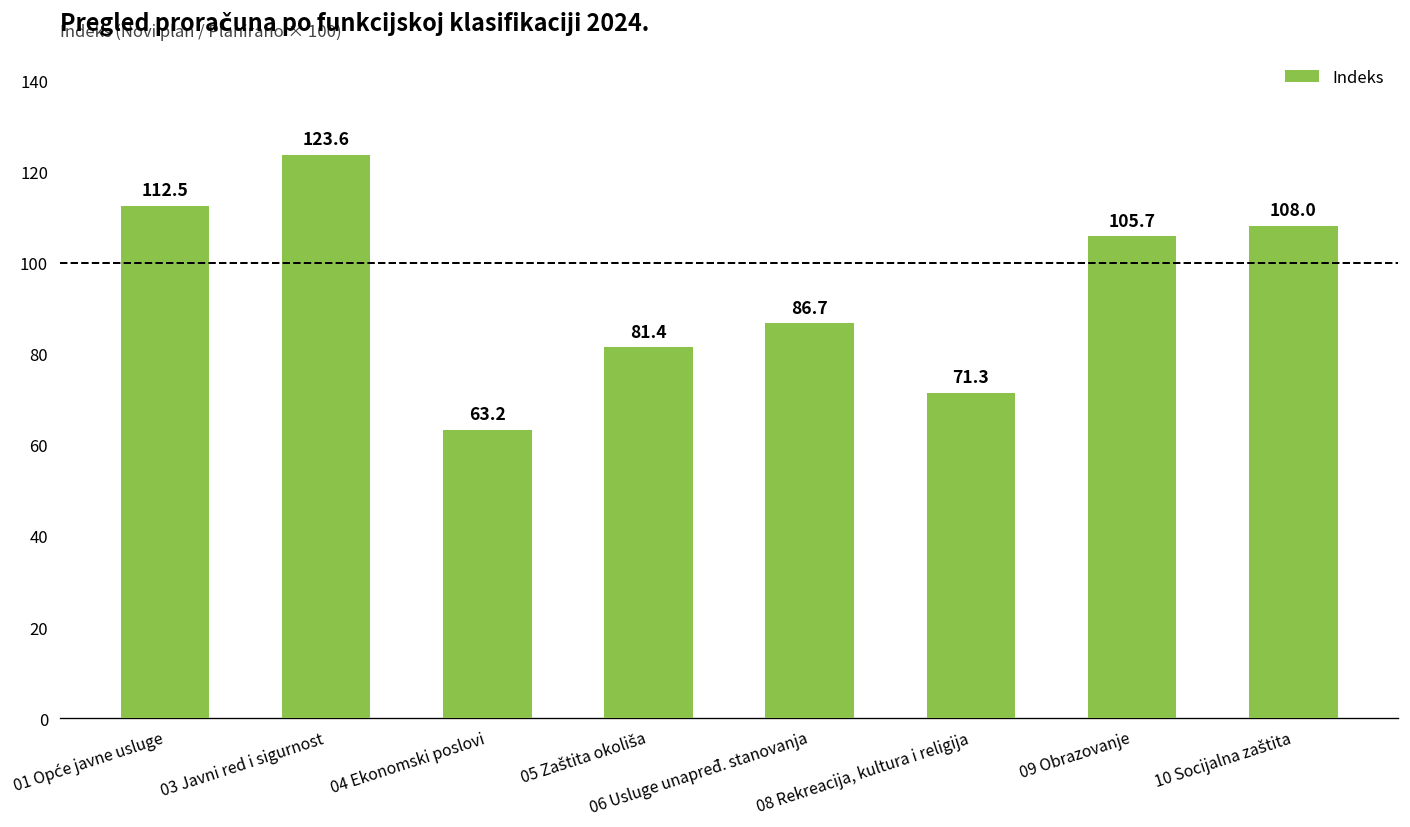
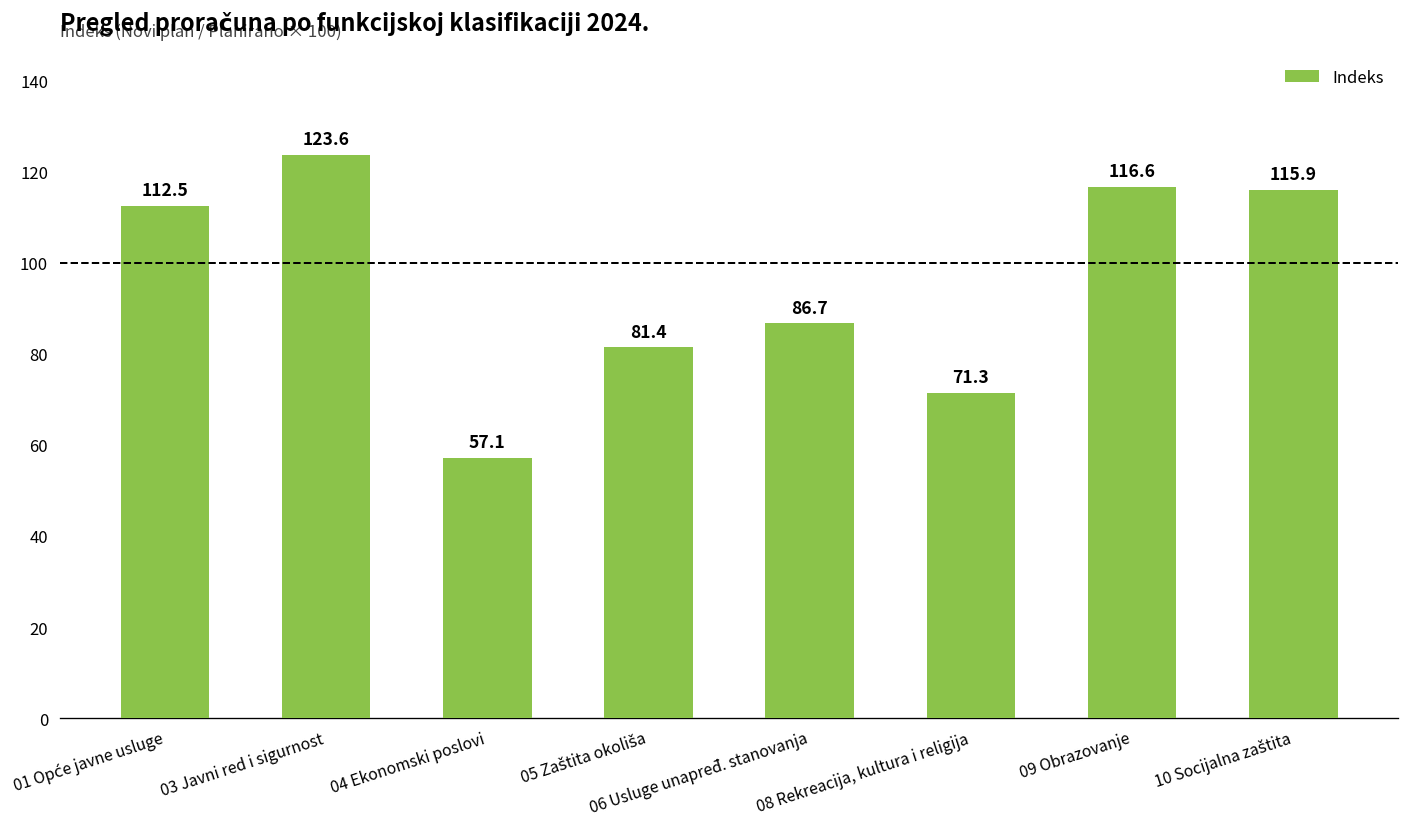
04 Ekonomski poslovi: 63.2 -> 57.1
09 Obrazovanje: 105.7 -> 116.6
10 Socijalna zaštita: 108.0 -> 115.9
